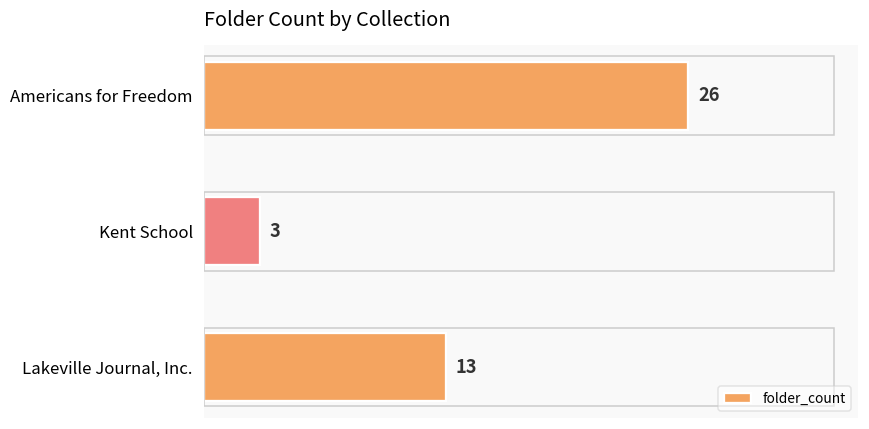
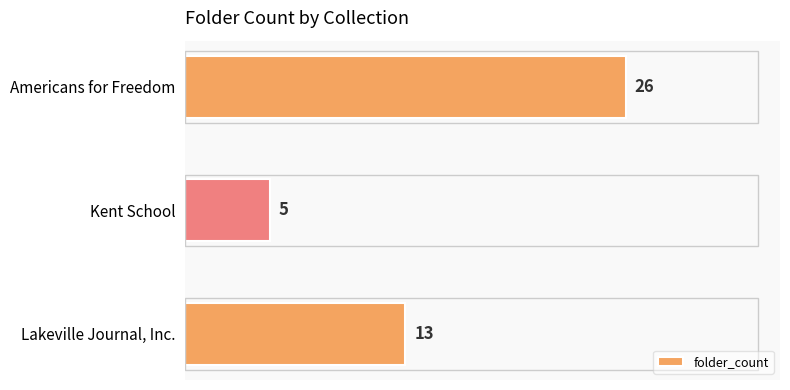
Kent School: 3 -> 5
